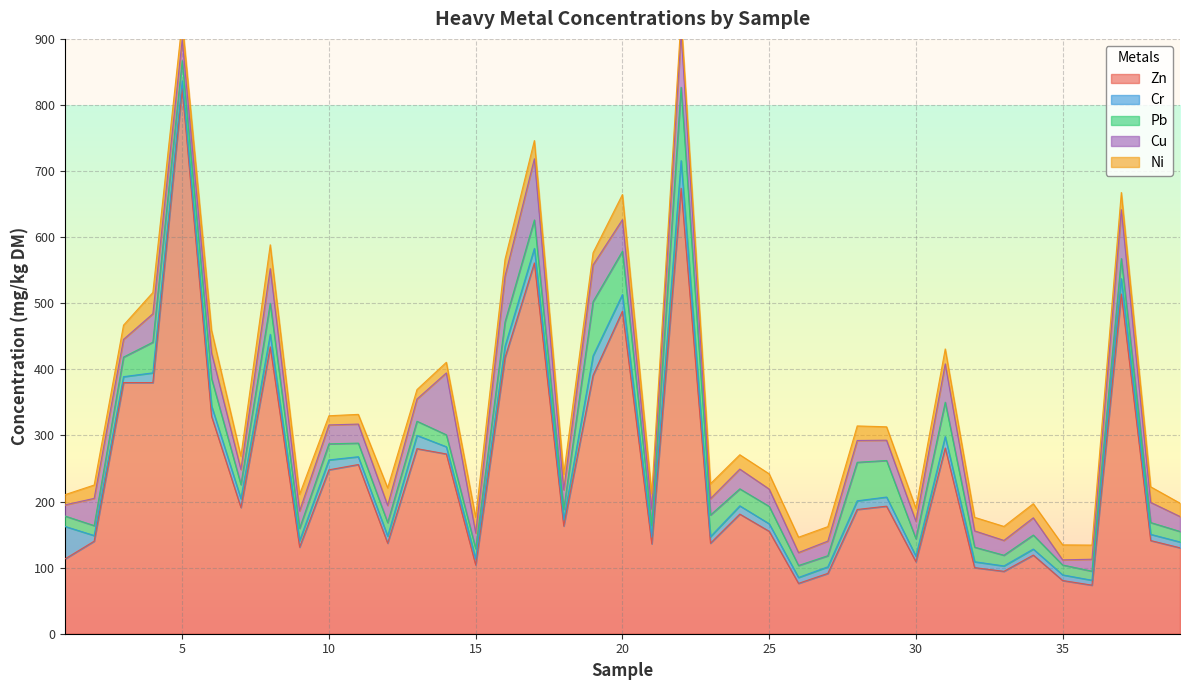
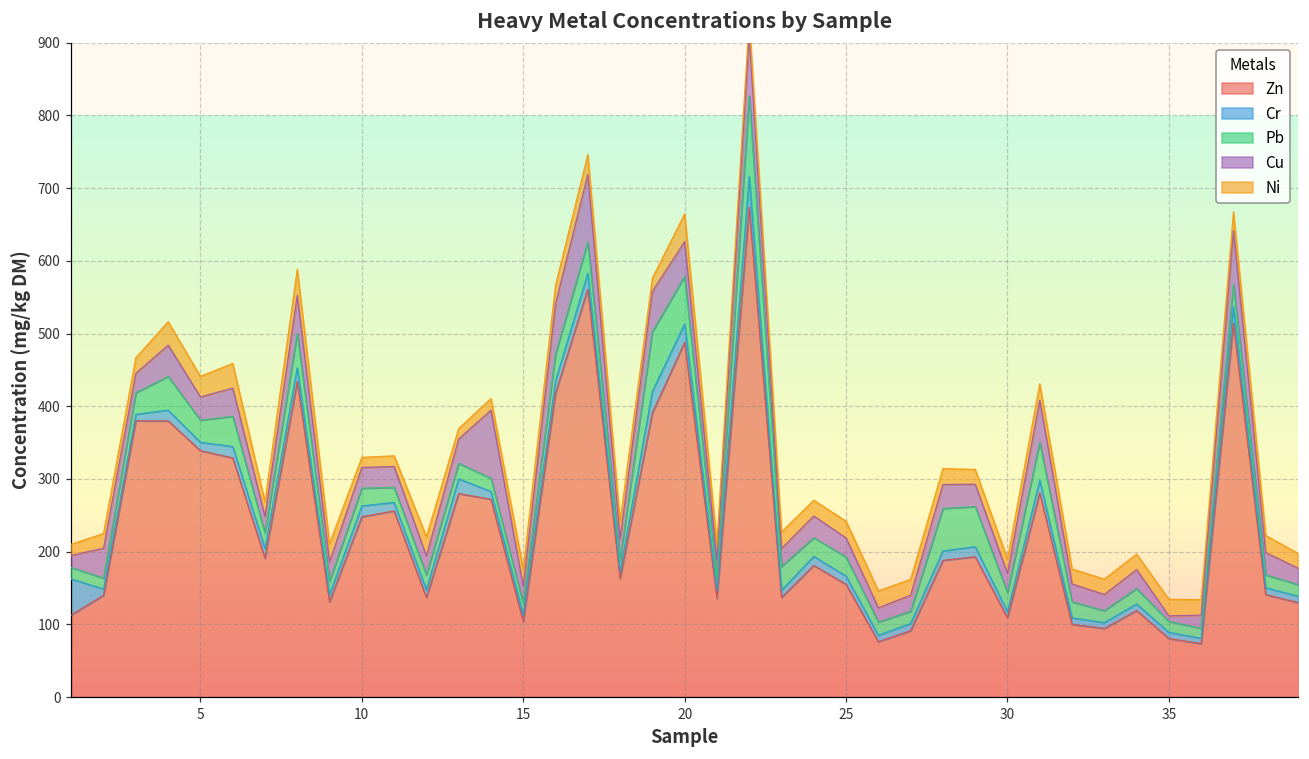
Zn, 5: 830 -> 340
